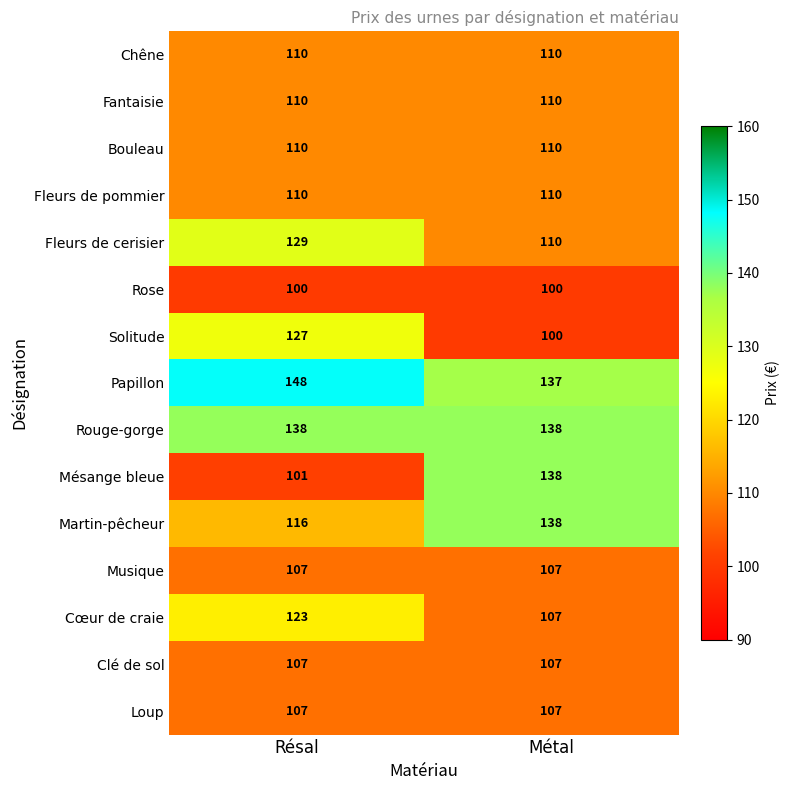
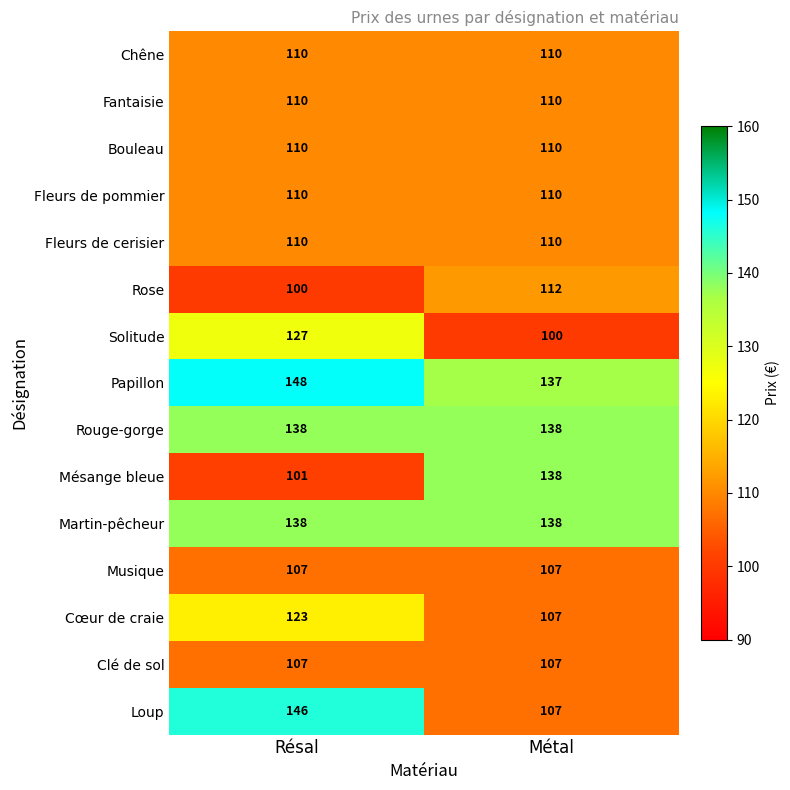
Fleurs de cerisier, Résal: 129 -> 110
Rose, Métal: 100 -> 112
Martin-pêcheur, Résal: 116 -> 138
Loup, Résal: 107 -> 146
